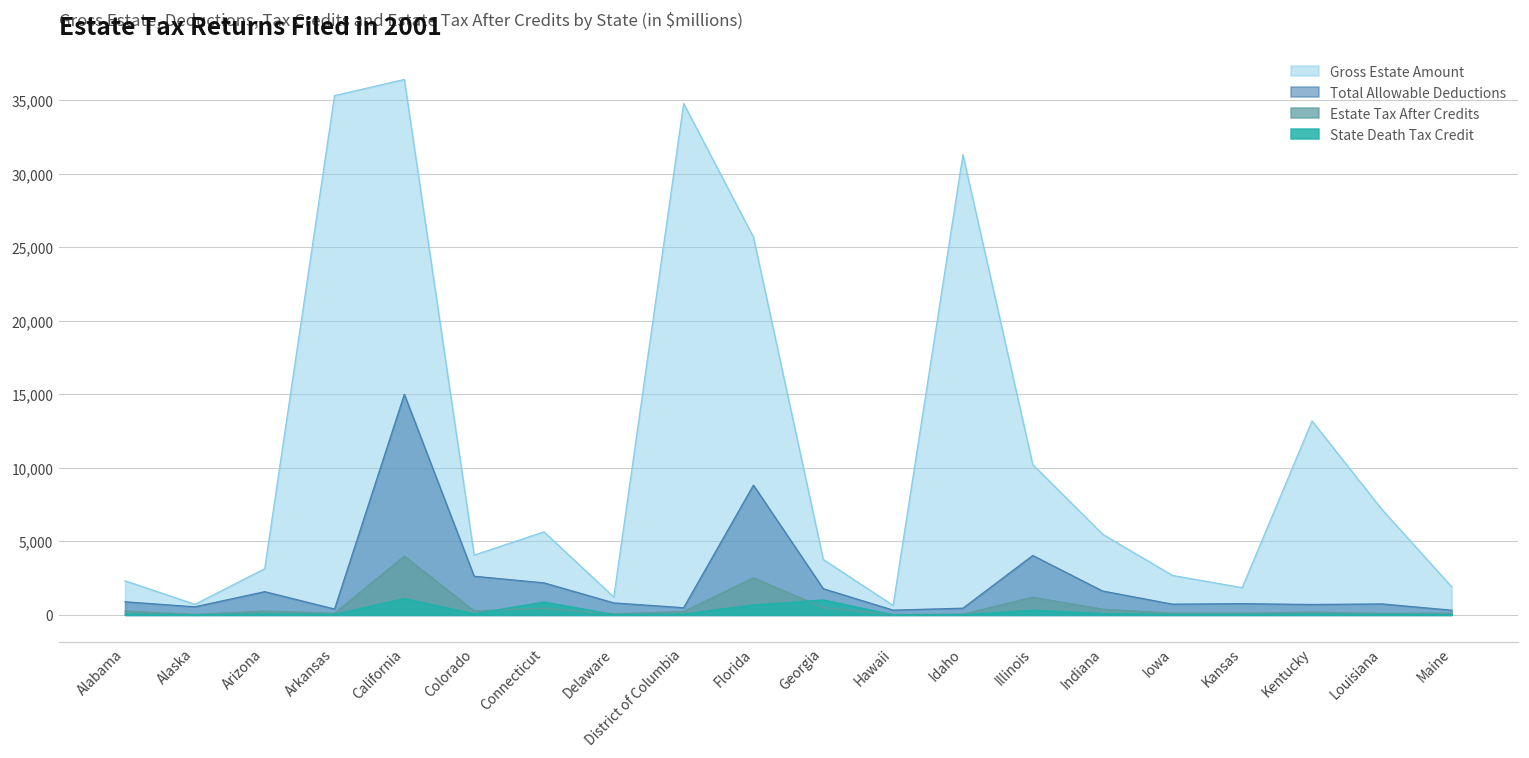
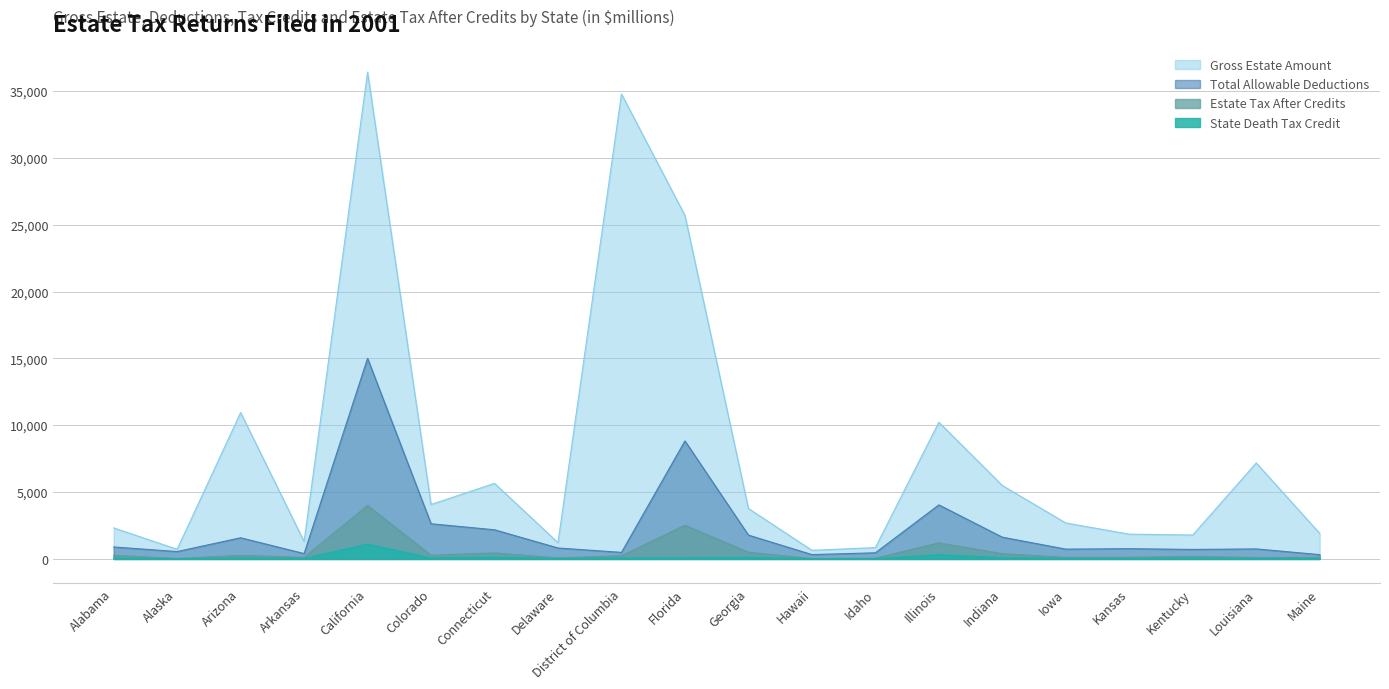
Gross Estate Amount, Arizona: 3,100 -> 10,900
Gross Estate Amount, Arkansas: 35,300 -> 1,300
State Death Tax Credit, Connecticut: 900 -> 100
State Death Tax Credit, Florida: 700 -> 100
State Death Tax Credit, Georgia: 1,000 -> 100
Gross Estate Amount, Idaho: 31,300 -> 800
Gross Estate Amount, Kentucky: 13,200 -> 1,800
